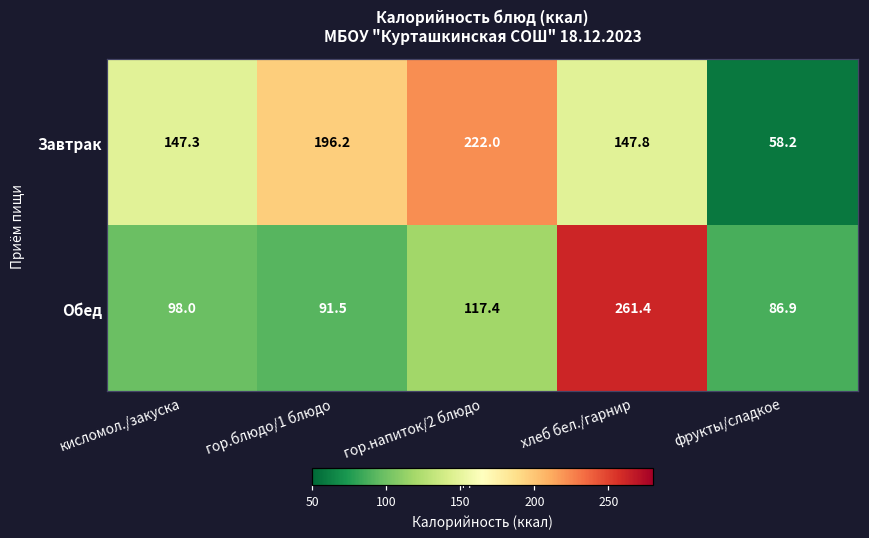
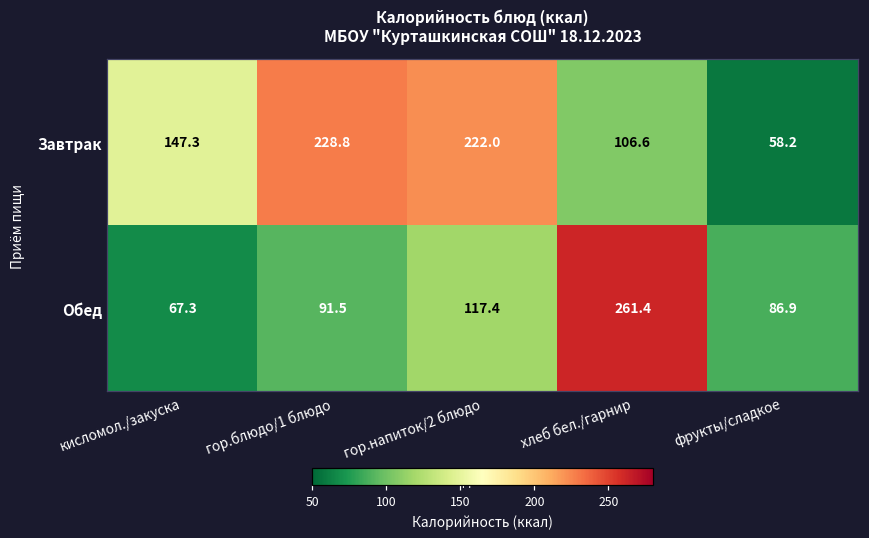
Завтрак, гор.блюдо/1 блюдо: 196.2 -> 228.8
Завтрак, хлеб бел./гарнир: 147.8 -> 106.6
Обед, кисломол./закуска: 98.0 -> 67.3
